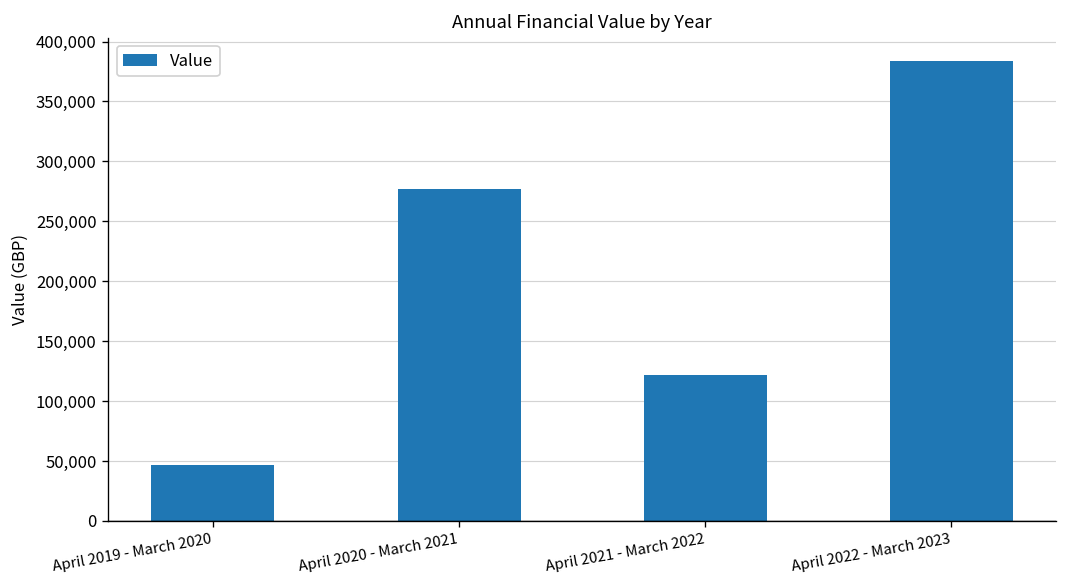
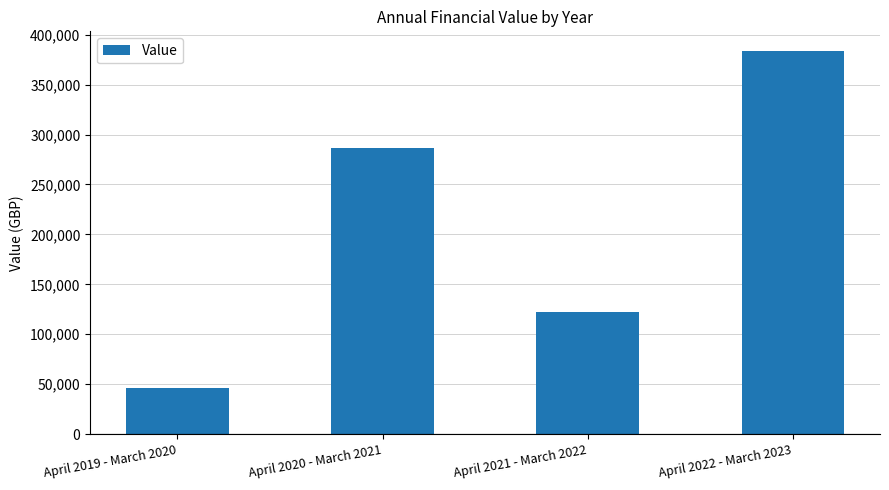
April 2020 - March 2021: 280,000 -> 290,000
